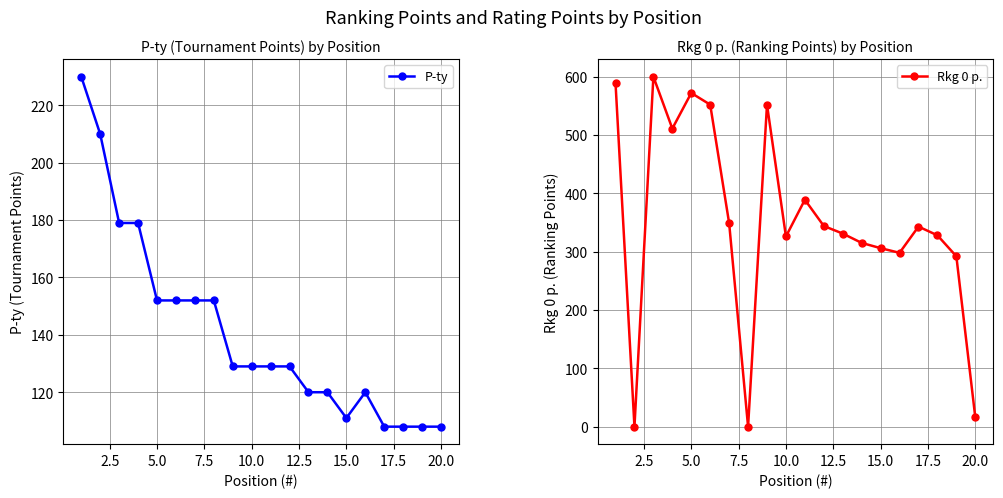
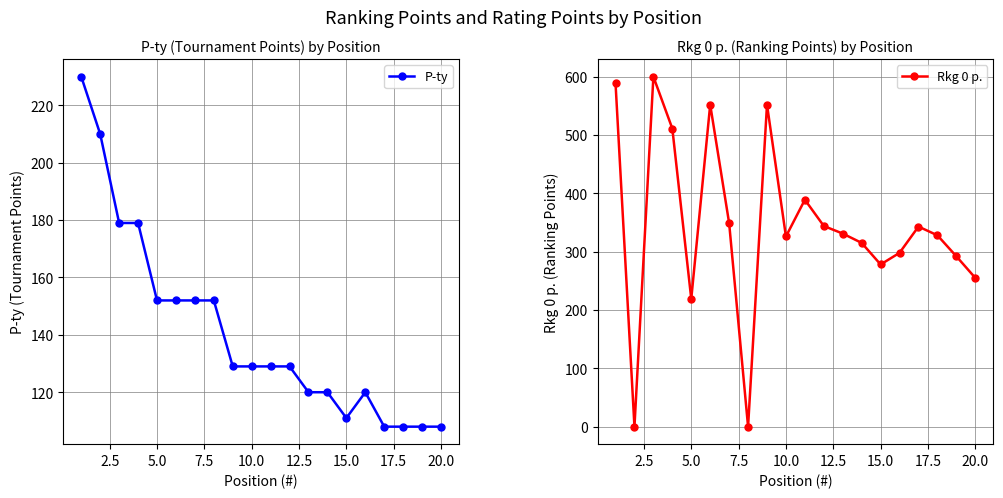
Rkg 0 p. (Ranking Points) by Position, 5.0: 570 -> 220
Rkg 0 p. (Ranking Points) by Position, 15.0: 310 -> 280
Rkg 0 p. (Ranking Points) by Position, 20.0: 20 -> 260
